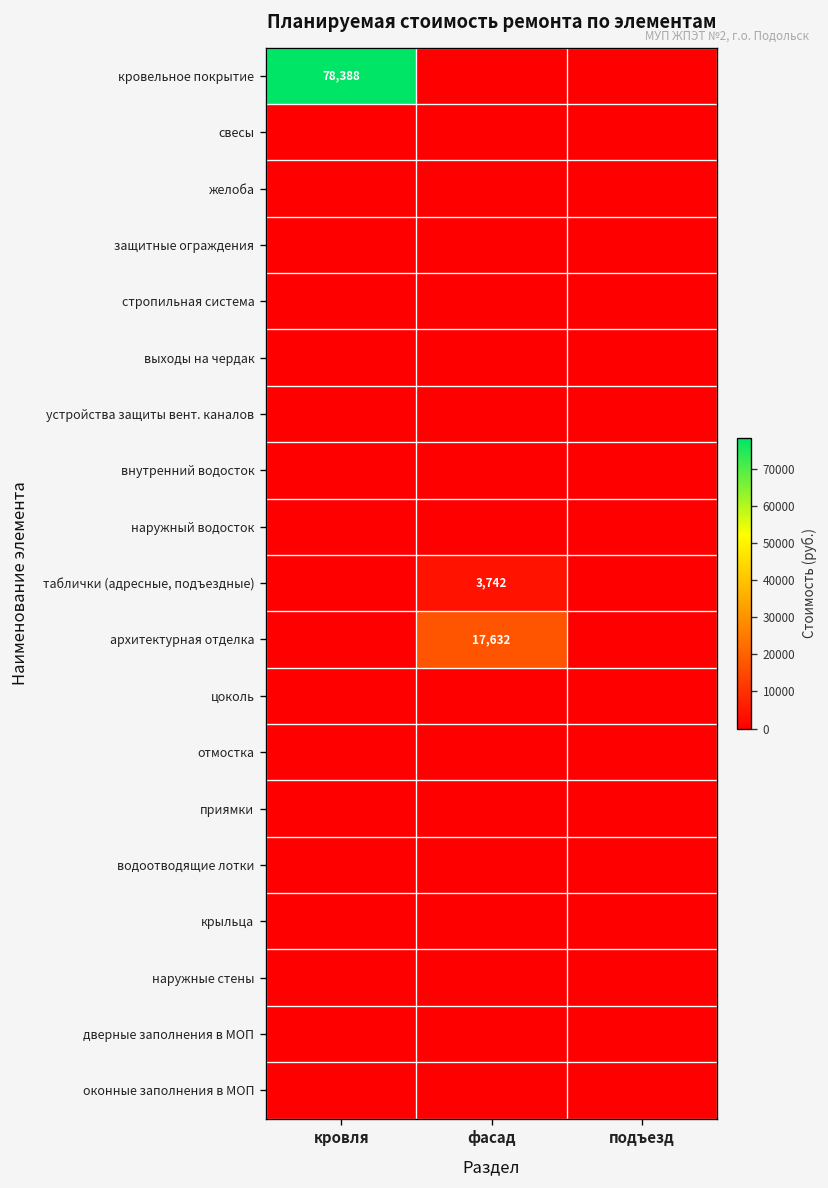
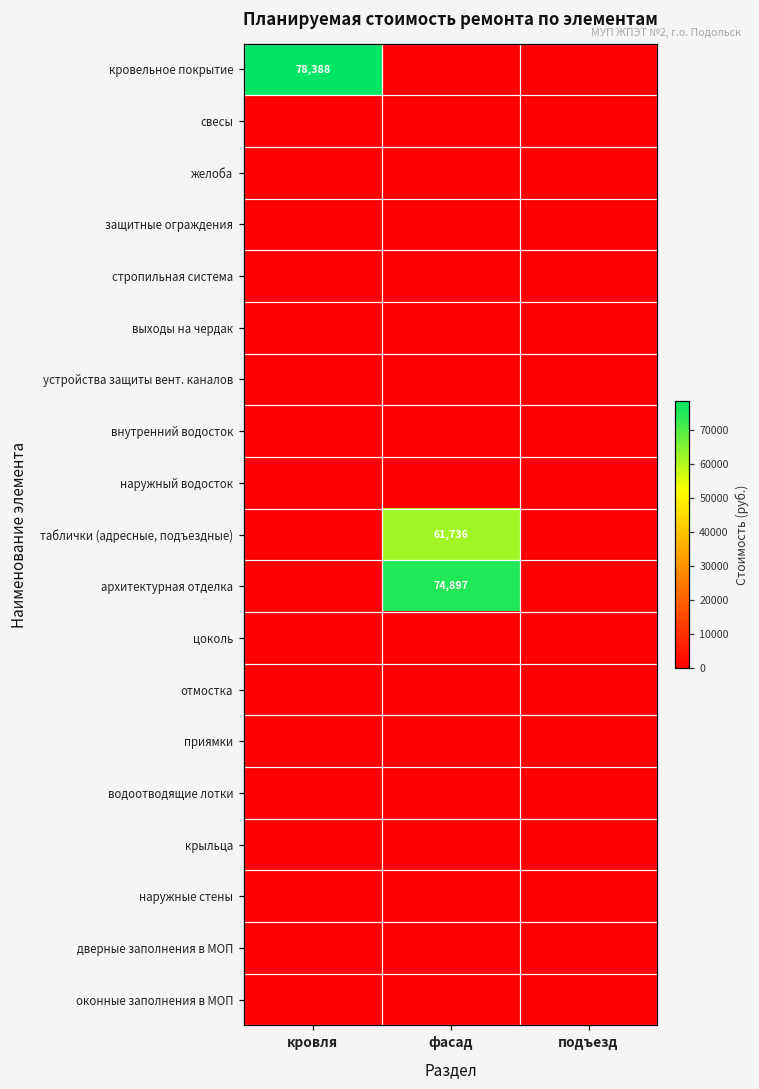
таблички (адресные, подъездные), фасад: 3,742 -> 61,736
архитектурная отделка, фасад: 17,632 -> 74,897
